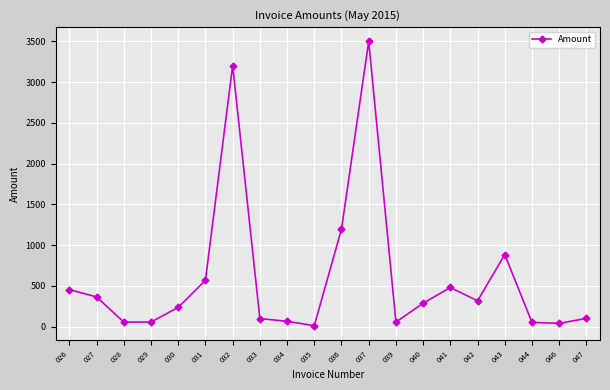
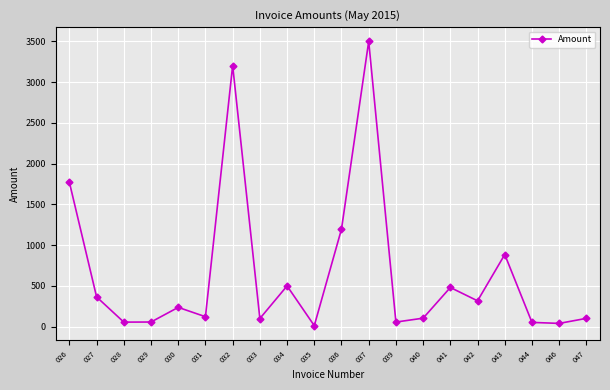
026: 500 -> 1800
031: 600 -> 100
034: 100 -> 500
040: 300 -> 100
